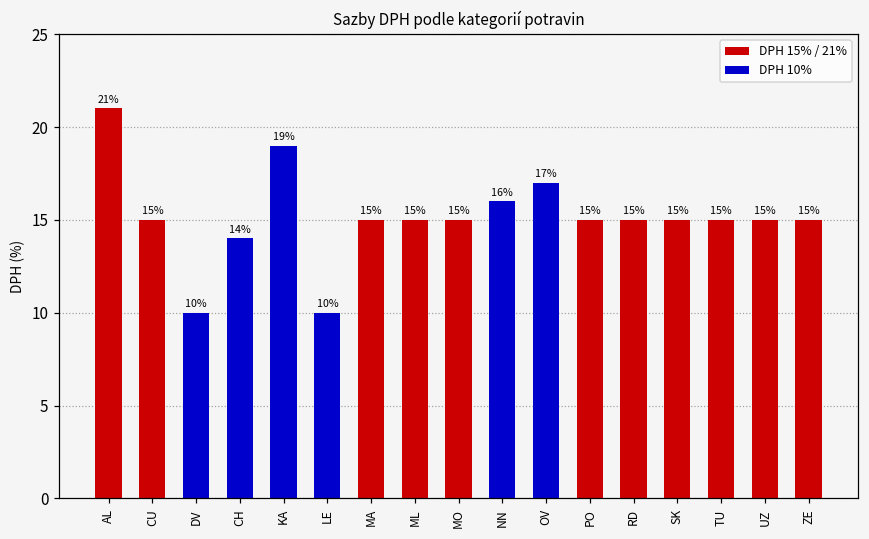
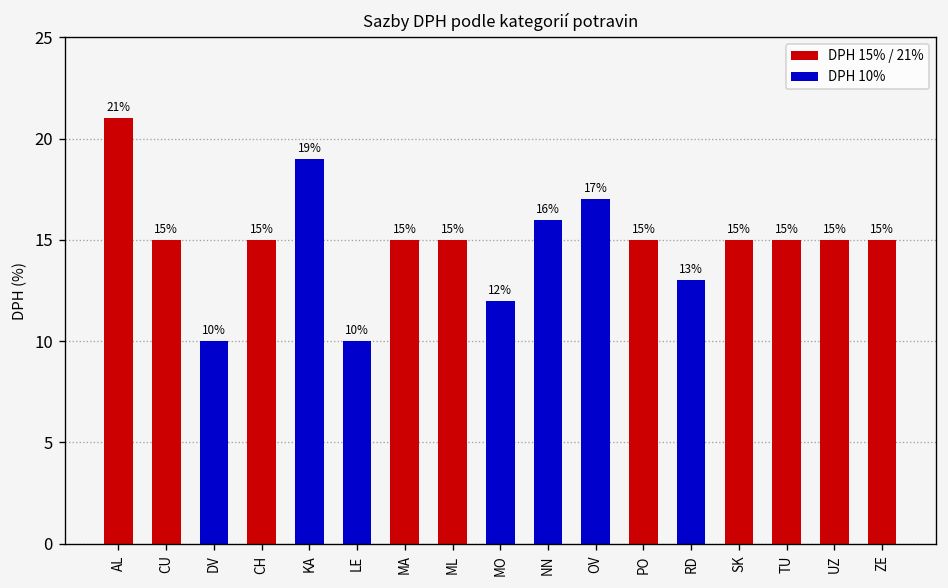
CH: 14% -> 15%
MO: 15% -> 12%
RD: 15% -> 13%
